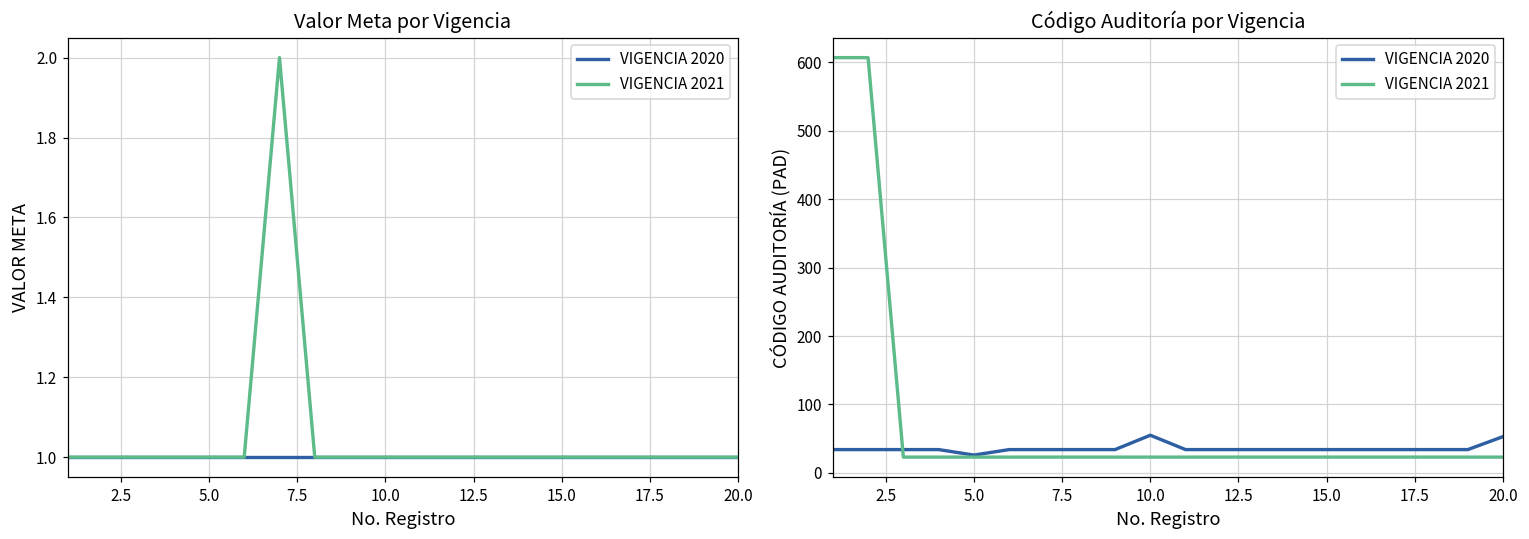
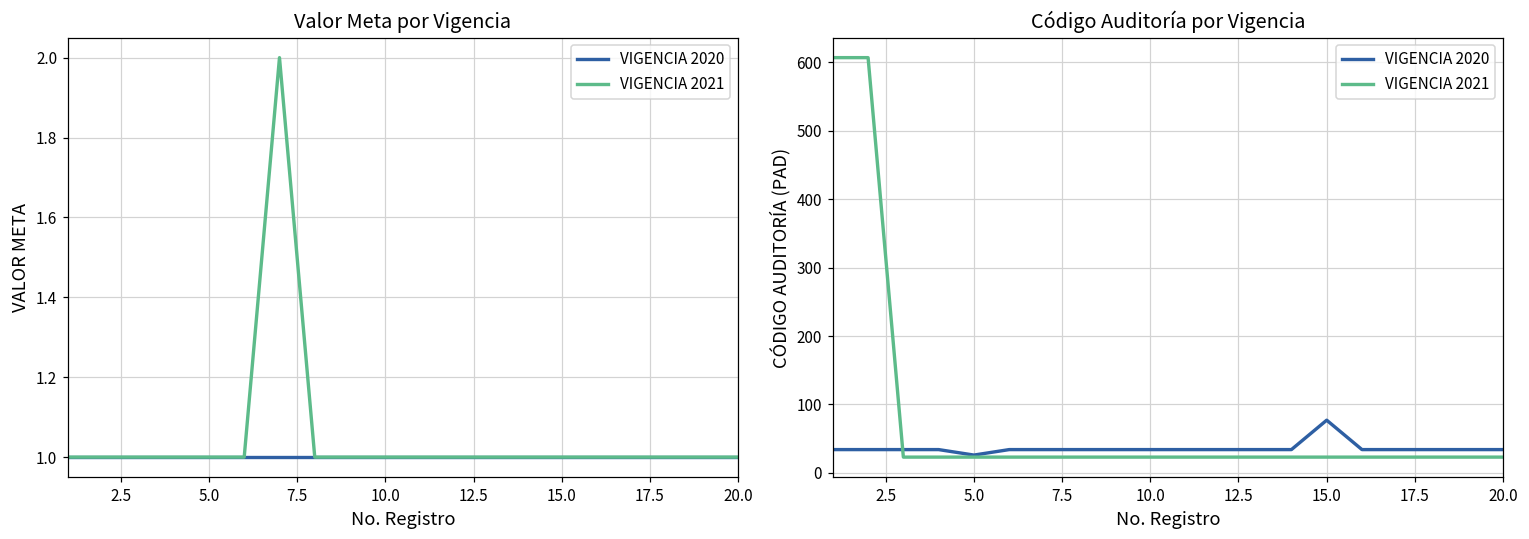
Código Auditoría por Vigencia, VIGENCIA 2020, 10.0: 60 -> 30
Código Auditoría por Vigencia, VIGENCIA 2020, 15.0: 30 -> 80
Código Auditoría por Vigencia, VIGENCIA 2020, 20.0: 50 -> 30
